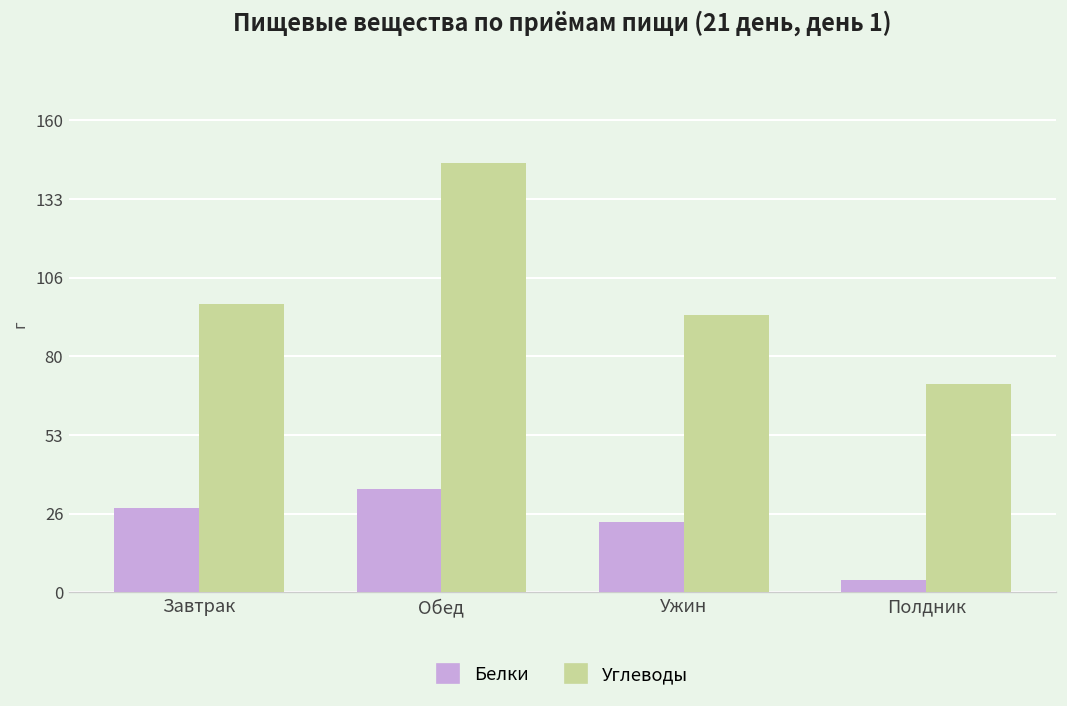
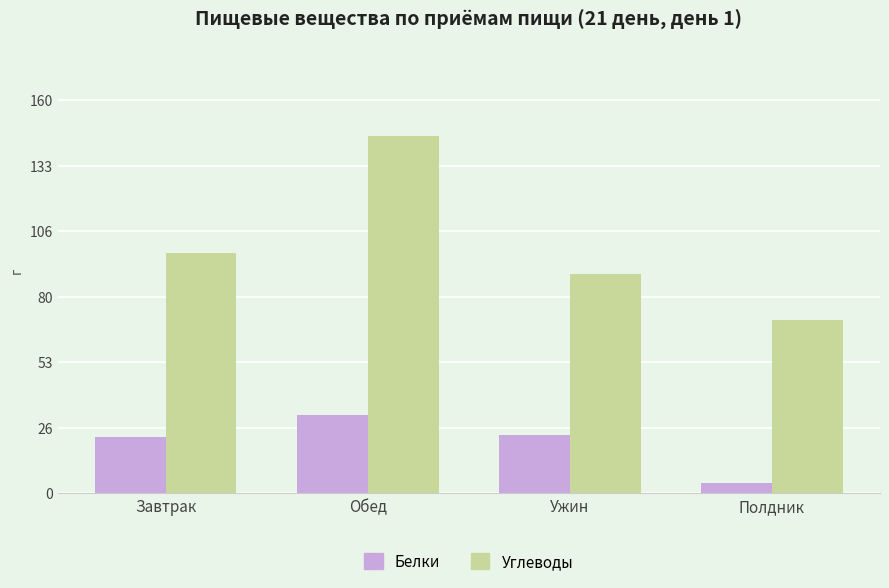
Белки, Завтрак: 29 -> 23
Белки, Обед: 35 -> 32
Углеводы, Ужин: 94 -> 89
